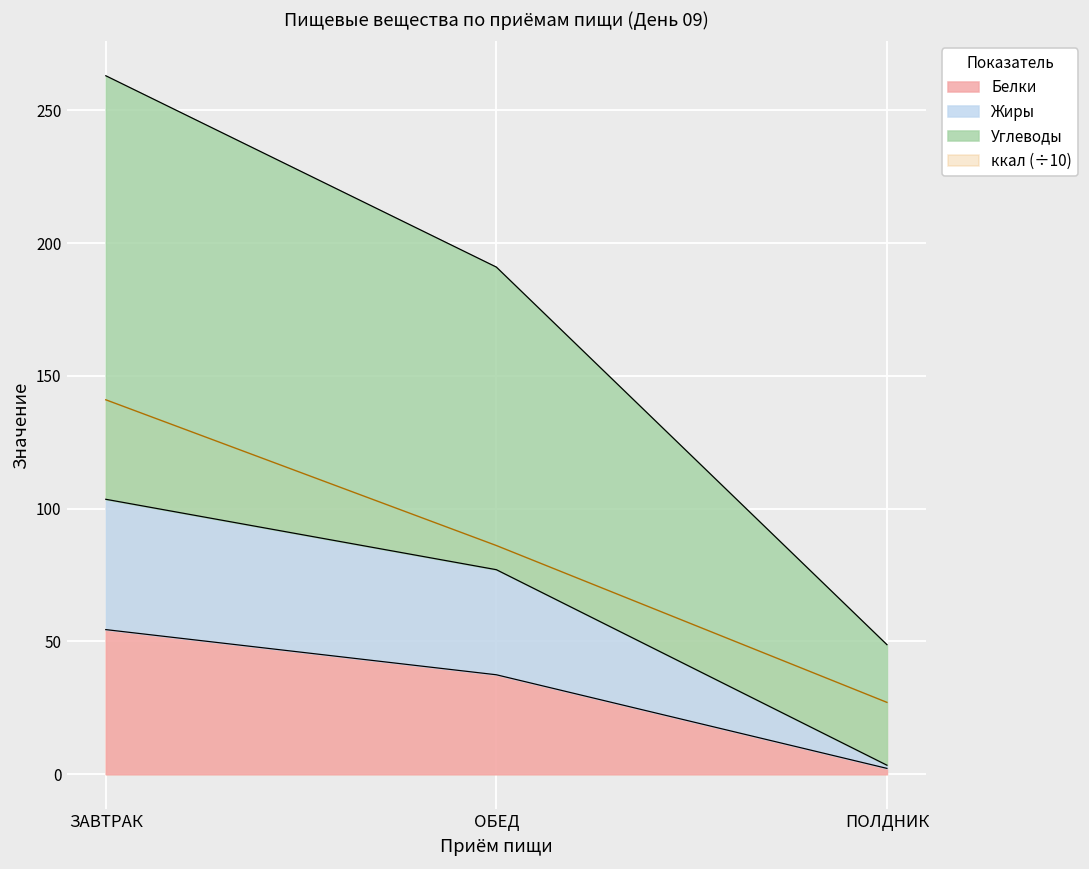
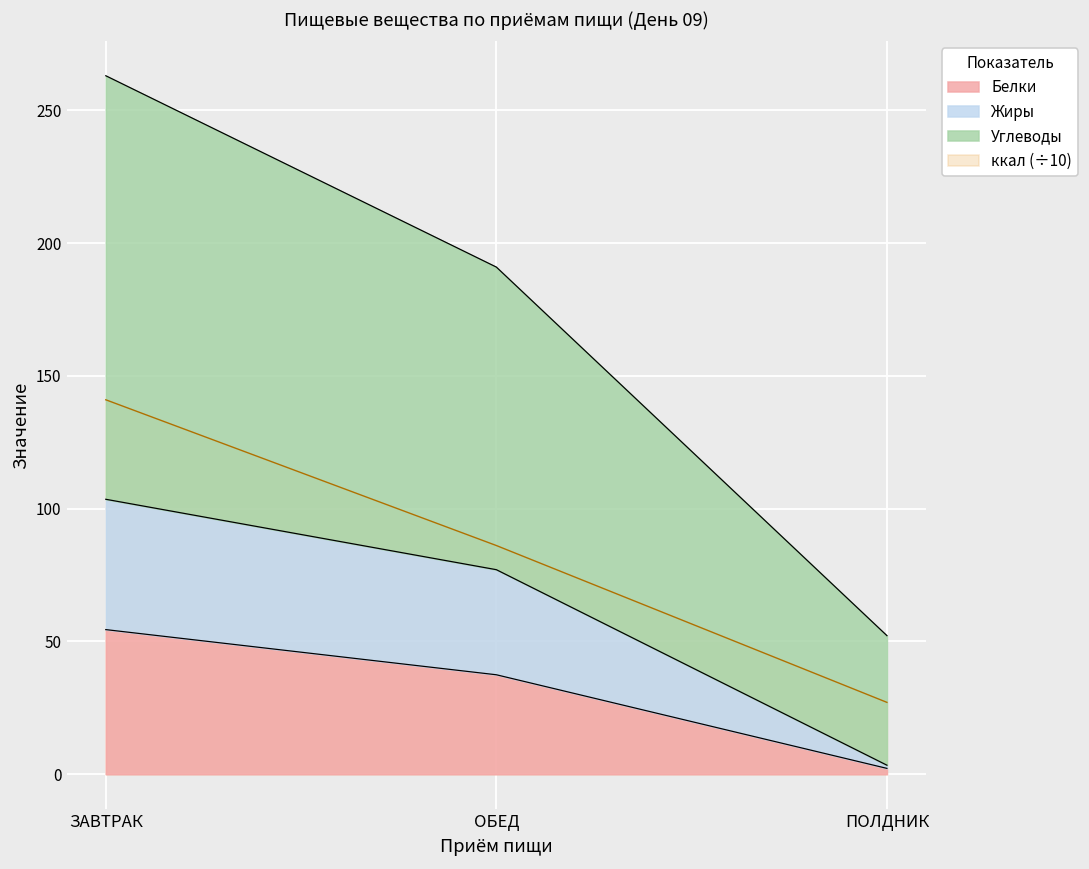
Углеводы, ПОЛДНИК: 45 -> 49
